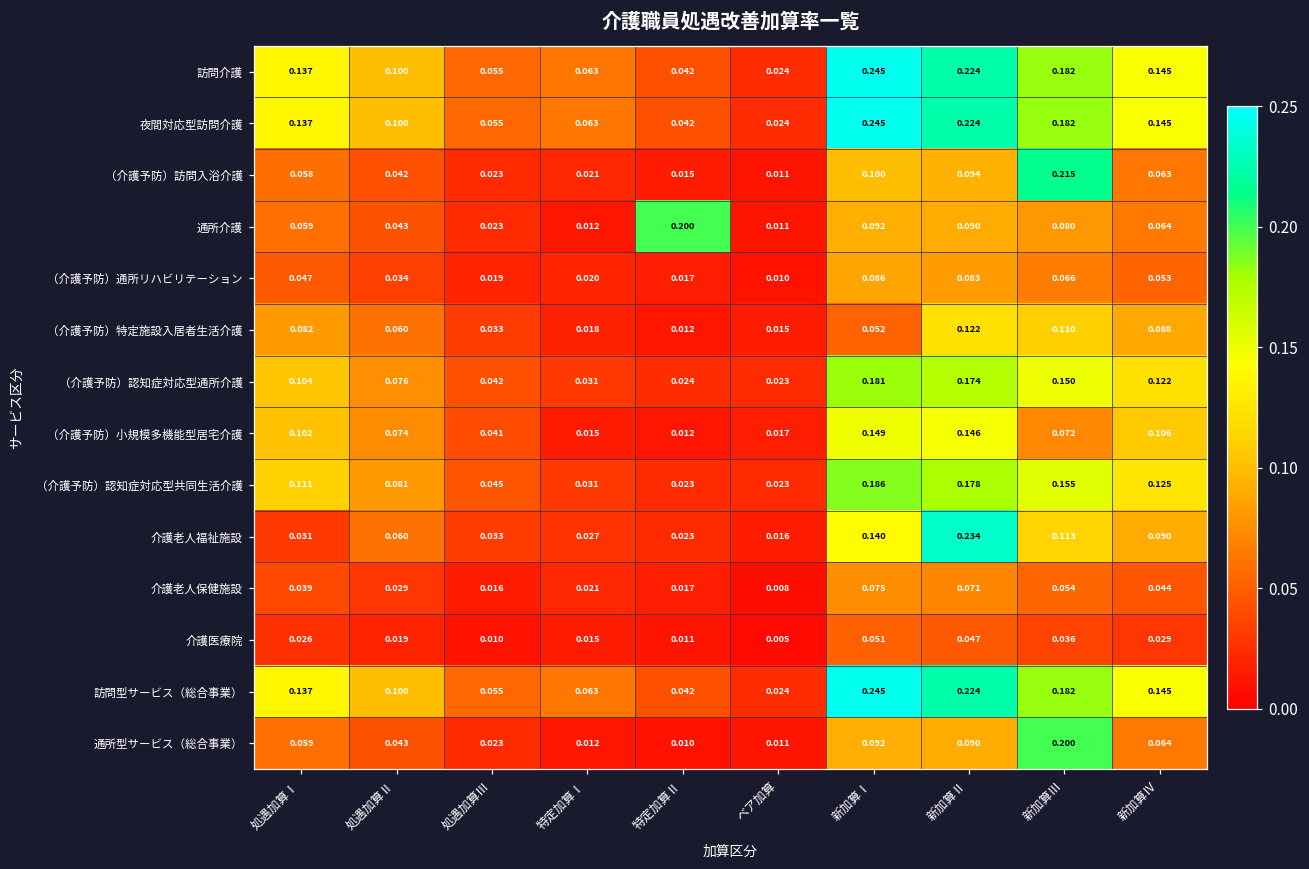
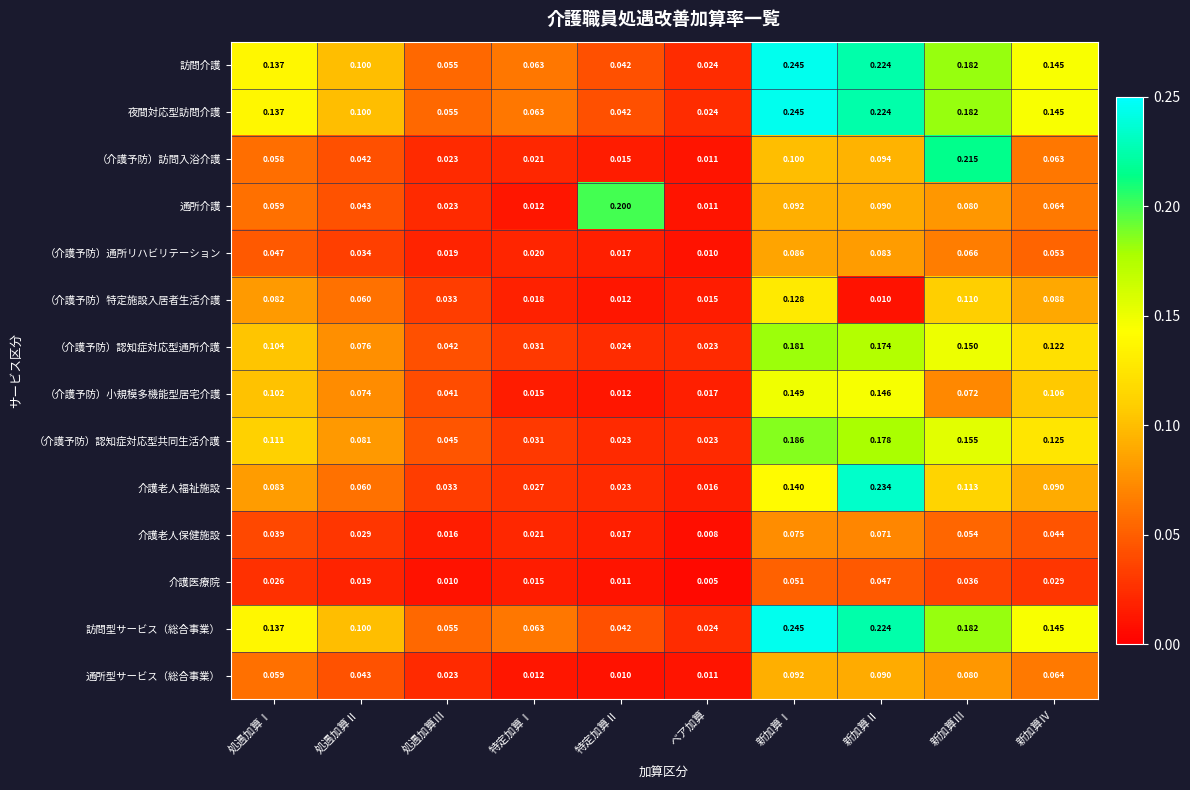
（介護予防）特定施設入居者生活介護, 新加算Ⅰ: 0.052 -> 0.128
（介護予防）特定施設入居者生活介護, 新加算Ⅱ: 0.122 -> 0.010
介護老人福祉施設, 処遇加算Ⅰ: 0.031 -> 0.083
通所型サービス（総合事業）, 新加算Ⅲ: 0.200 -> 0.080
